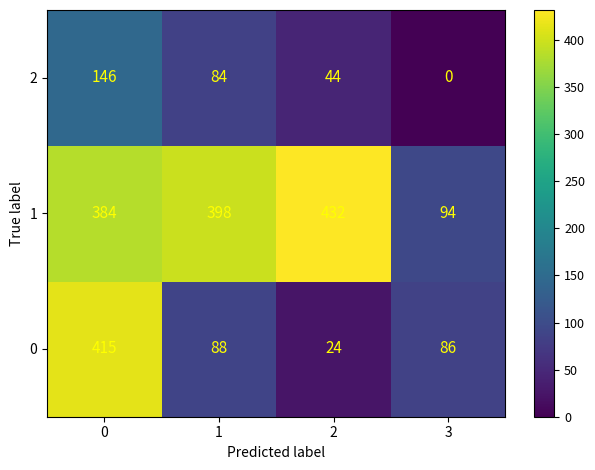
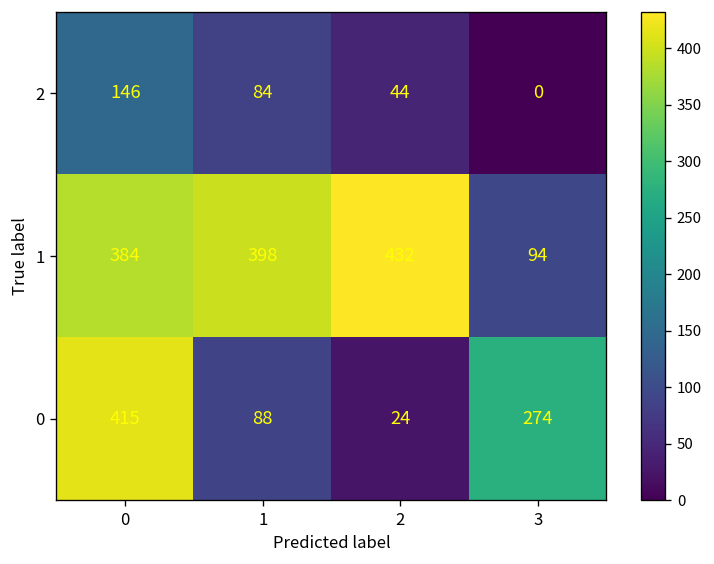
0, 3: 86 -> 274
